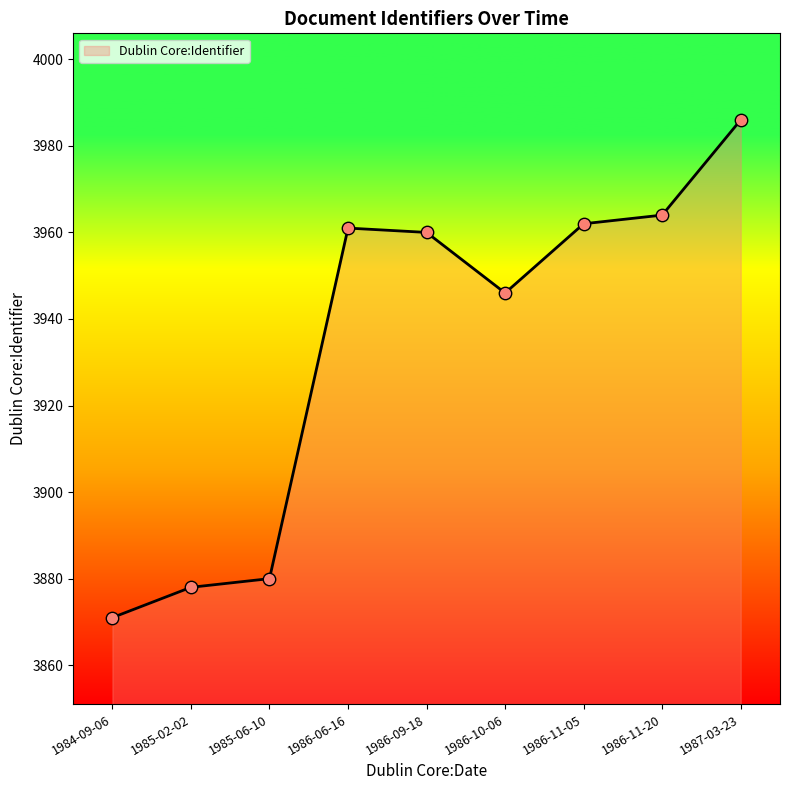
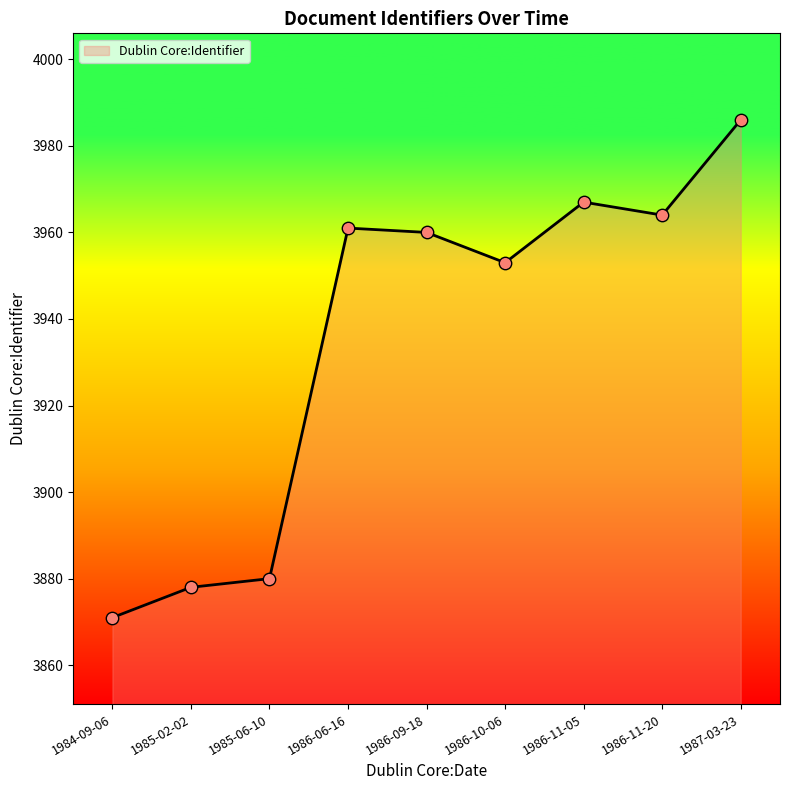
1986-10-06: 3946 -> 3953
1986-11-05: 3962 -> 3967
